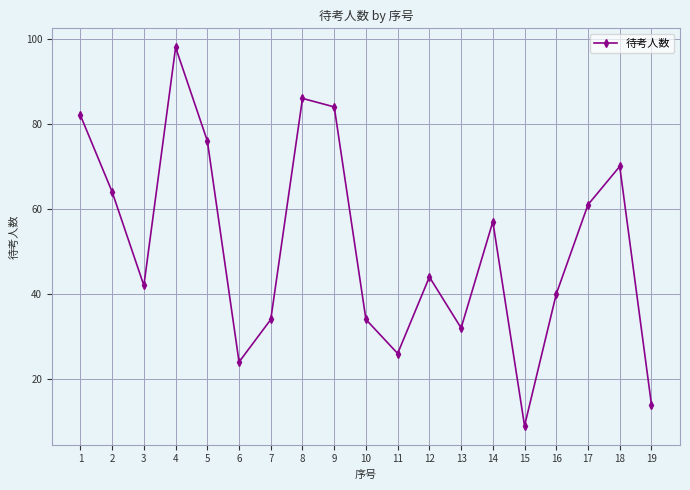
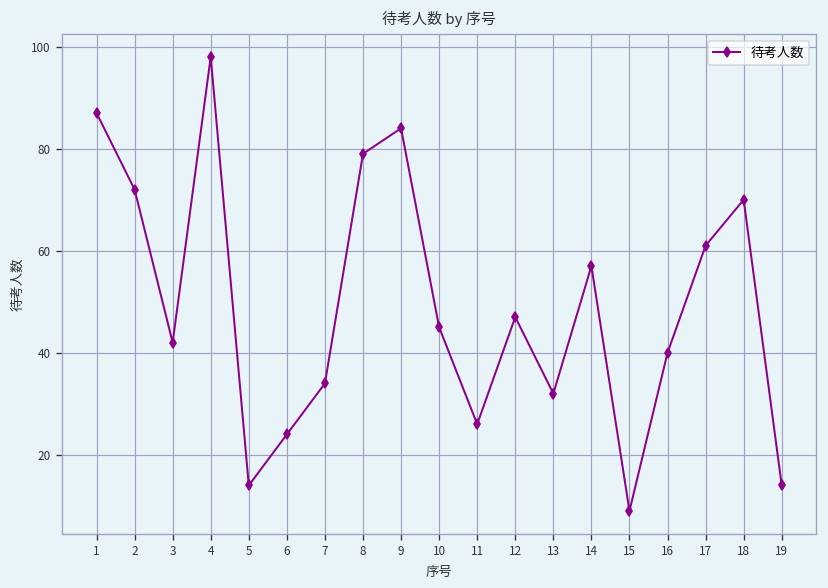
1: 82 -> 87
2: 64 -> 72
5: 76 -> 14
8: 86 -> 79
10: 34 -> 45
12: 44 -> 47
